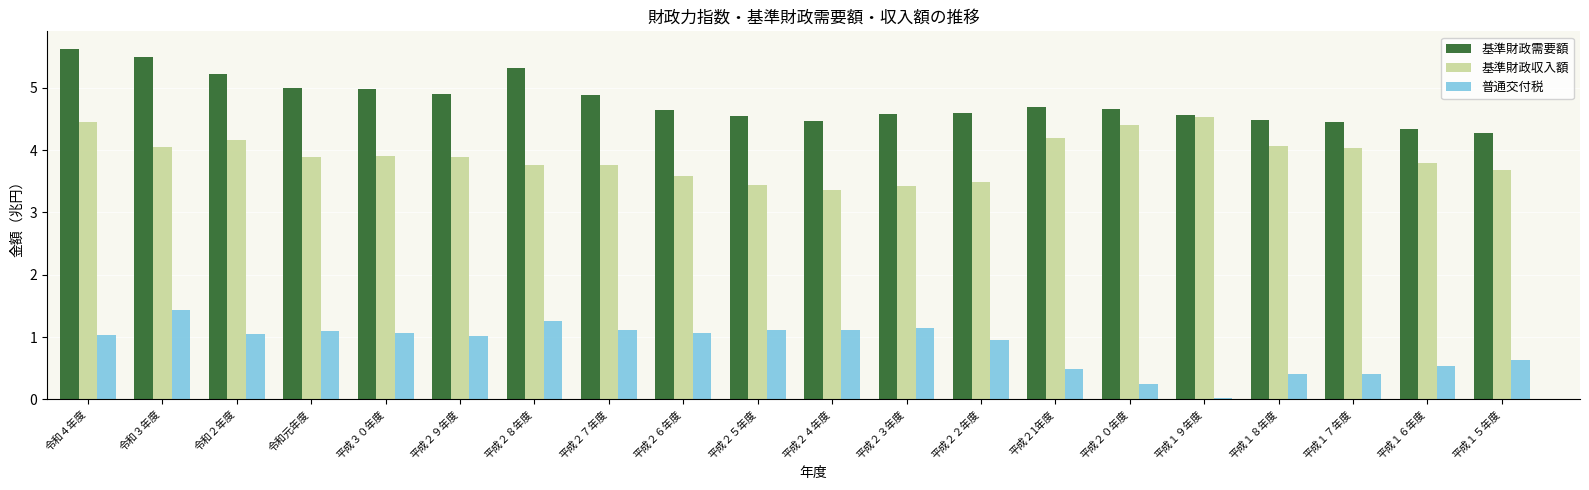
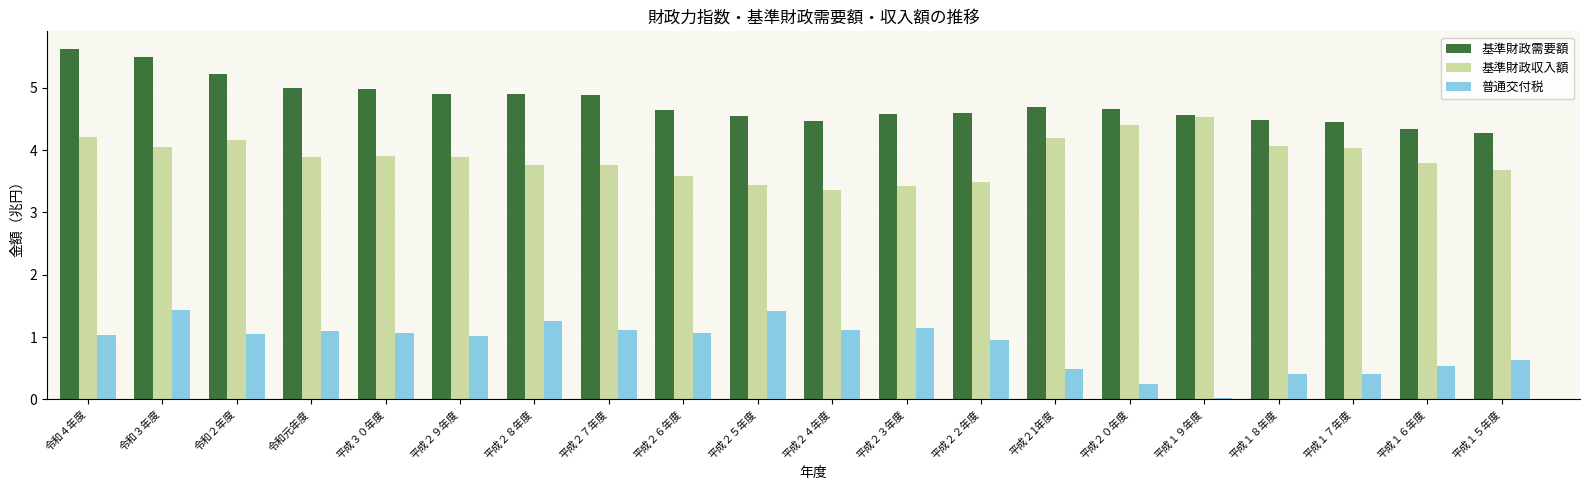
基準財政収入額, 令和４年度: 4.5 -> 4.2
基準財政需要額, 平成２８年度: 5.3 -> 4.9
普通交付税, 平成２５年度: 1.1 -> 1.4
